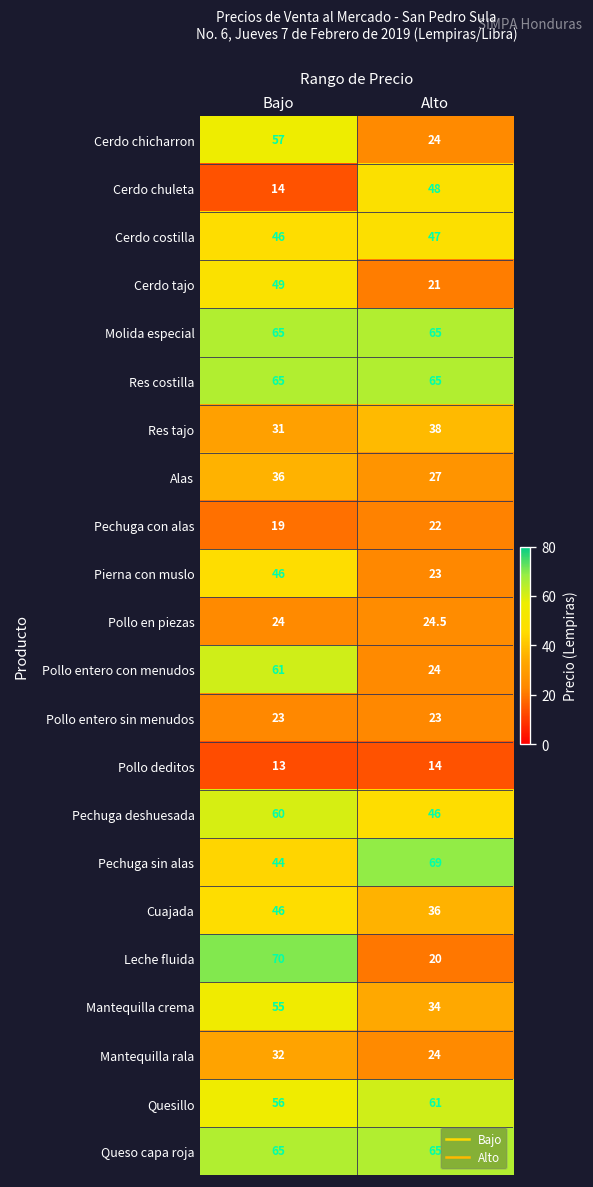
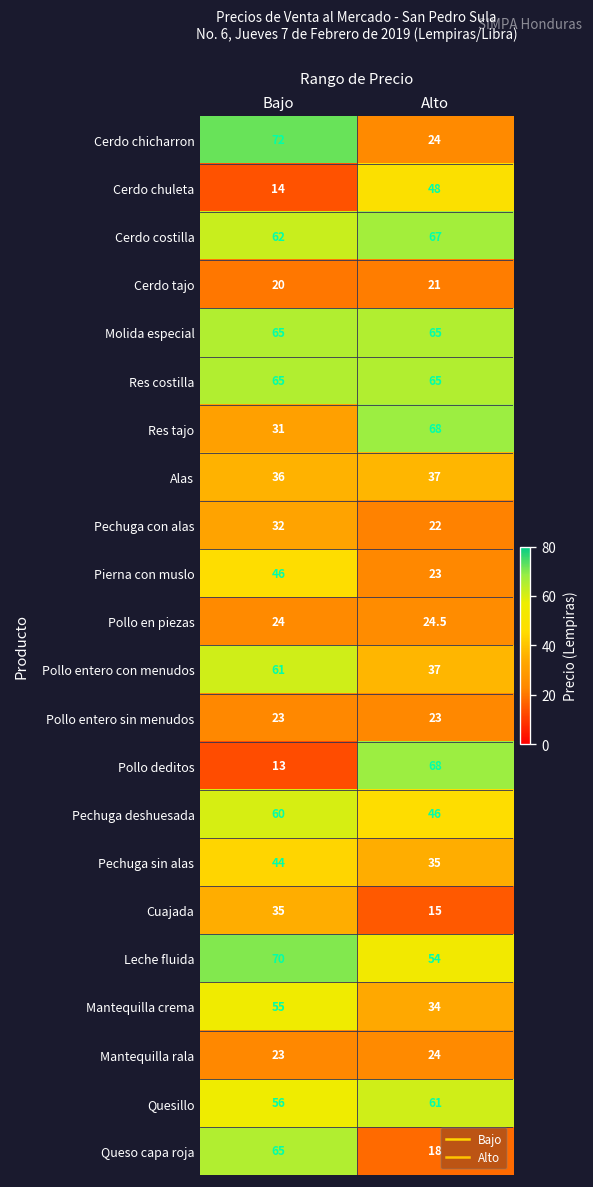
Cerdo chicharron, Bajo: 57 -> 72
Cerdo costilla, Bajo: 46 -> 62
Cerdo costilla, Alto: 47 -> 67
Cerdo tajo, Bajo: 49 -> 20
Res tajo, Alto: 38 -> 68
Alas, Alto: 27 -> 37
Pechuga con alas, Bajo: 19 -> 32
Pollo entero con menudos, Alto: 24 -> 37
Pollo deditos, Alto: 14 -> 68
Pechuga sin alas, Alto: 69 -> 35
Cuajada, Bajo: 46 -> 35
Cuajada, Alto: 36 -> 15
Leche fluida, Alto: 20 -> 54
Mantequilla rala, Bajo: 32 -> 23
Queso capa roja, Alto: 65 -> 18
